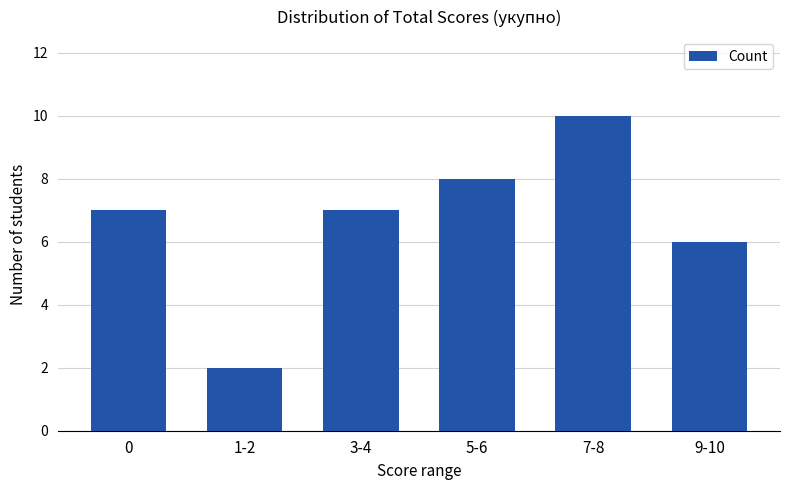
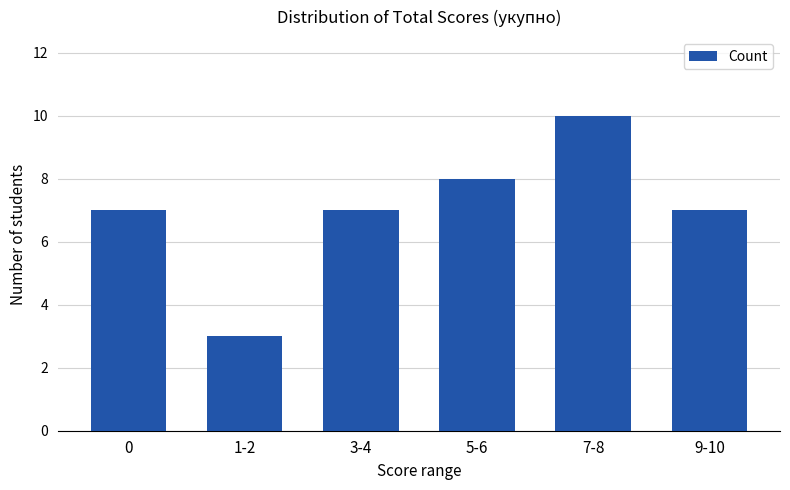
1-2: 2 -> 3
9-10: 6 -> 7
